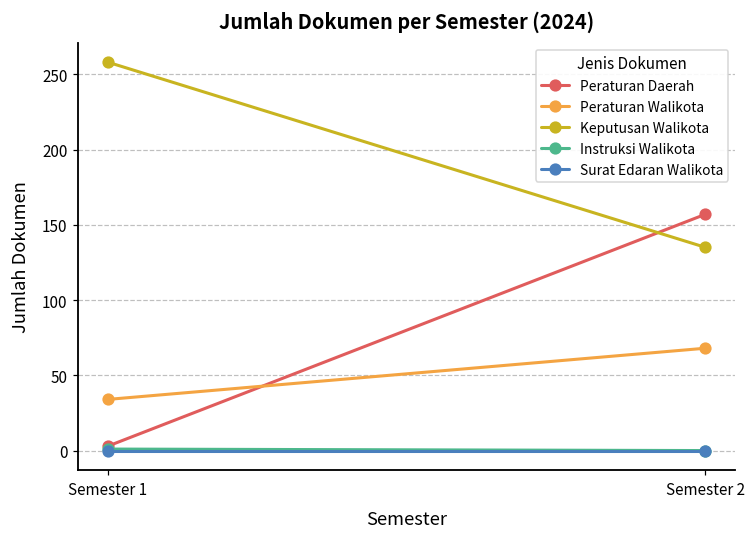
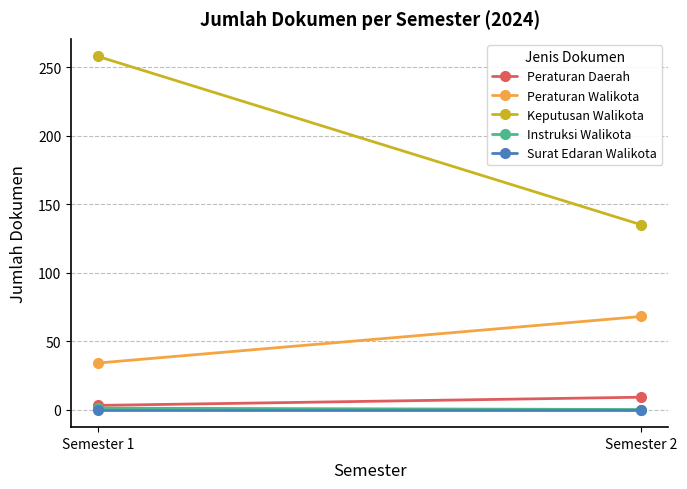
Peraturan Daerah, Semester 2: 157 -> 9
